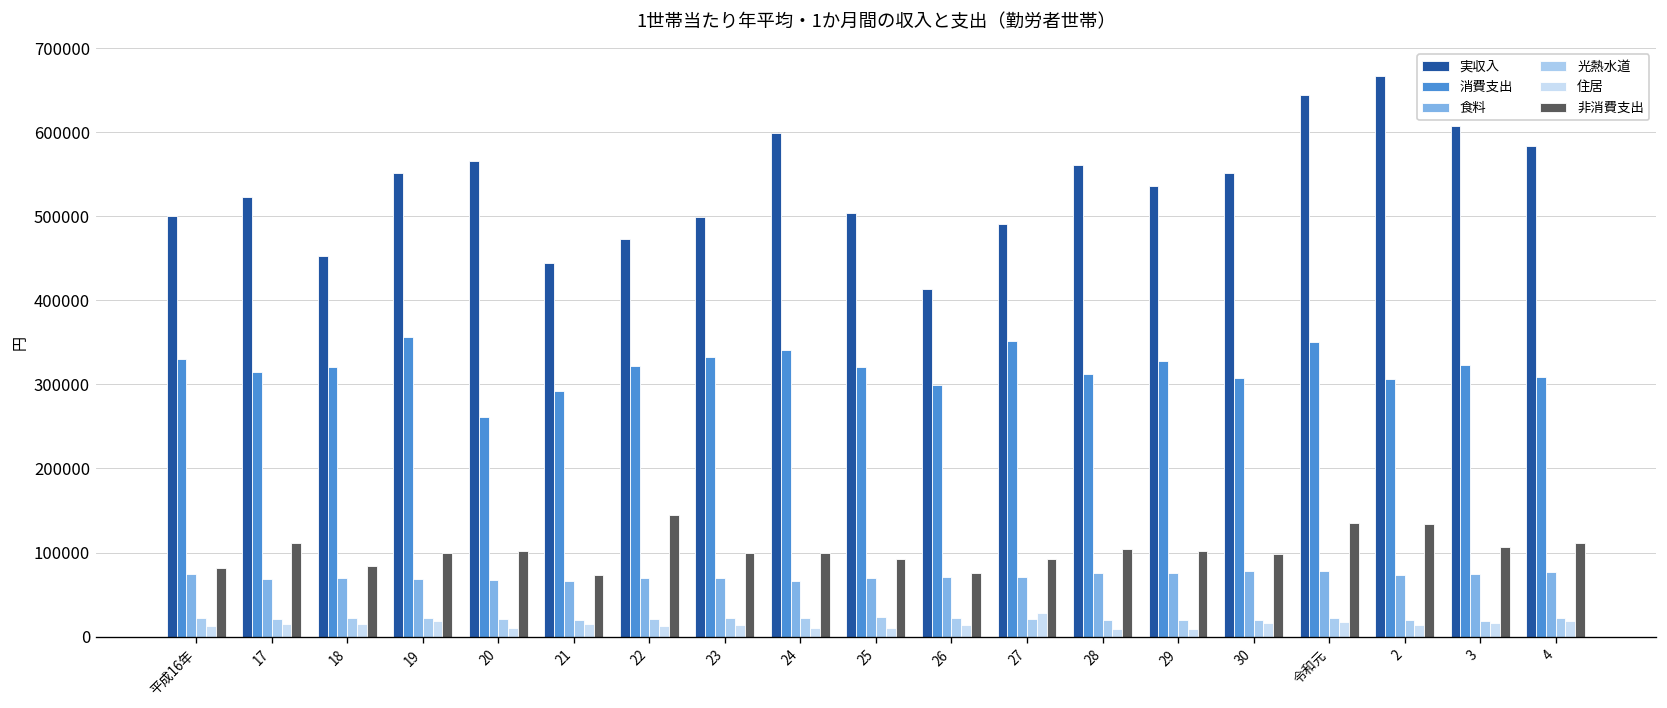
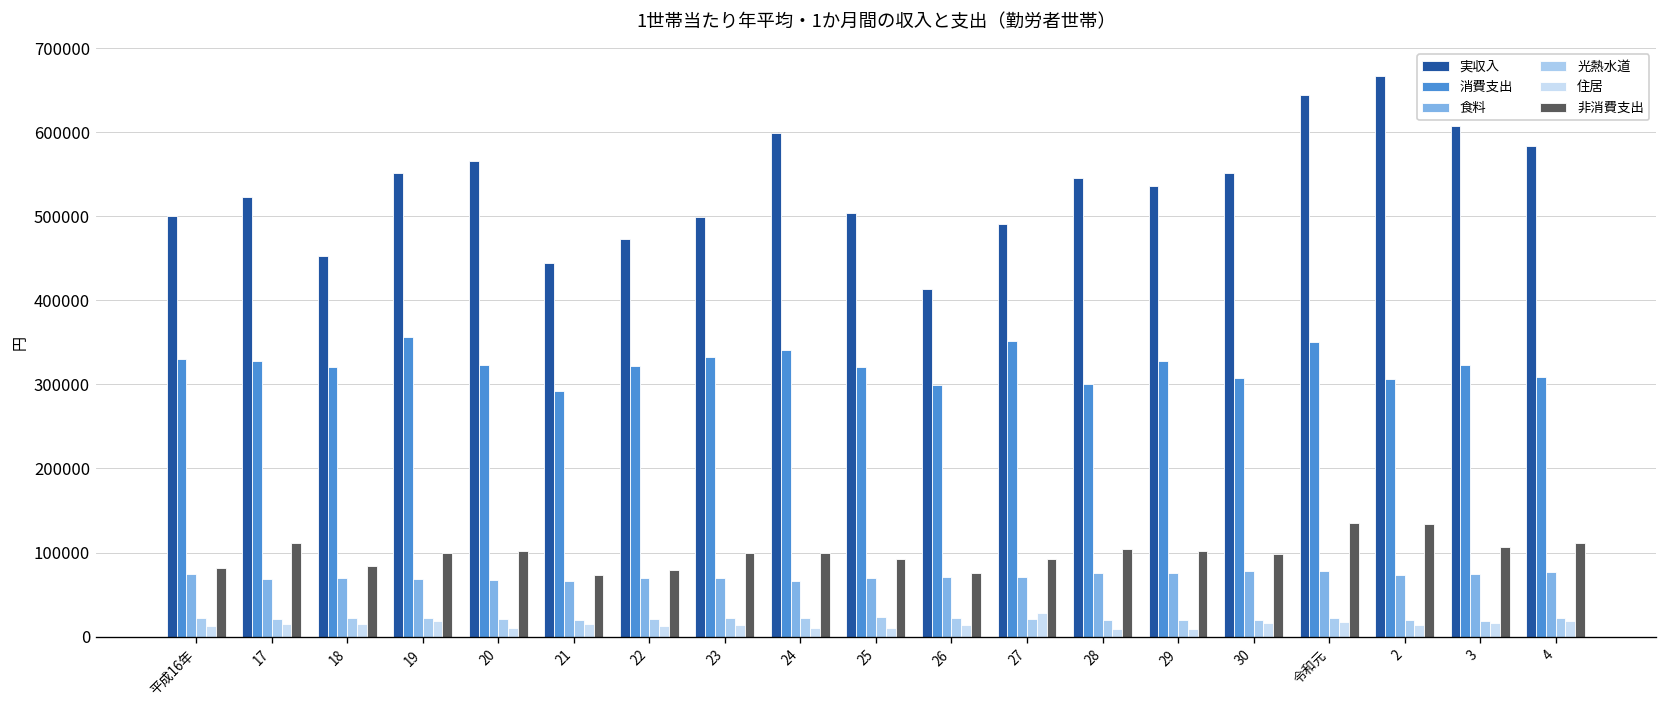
消費支出, 17: 310000 -> 330000
消費支出, 20: 260000 -> 320000
非消費支出, 22: 140000 -> 80000
実収入, 28: 560000 -> 550000
消費支出, 28: 310000 -> 300000
